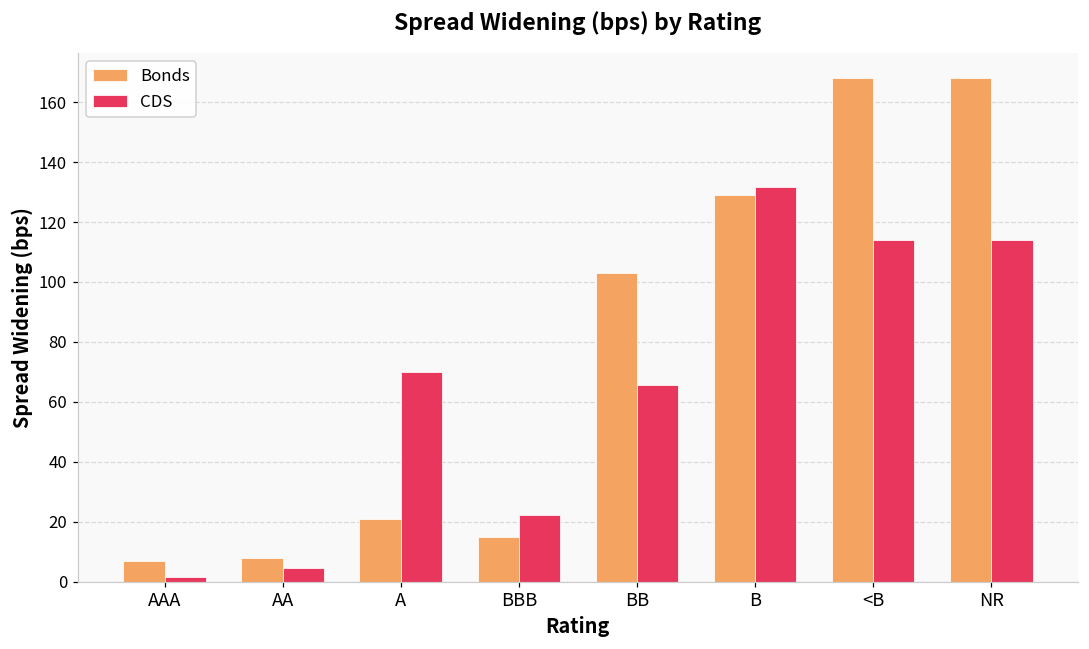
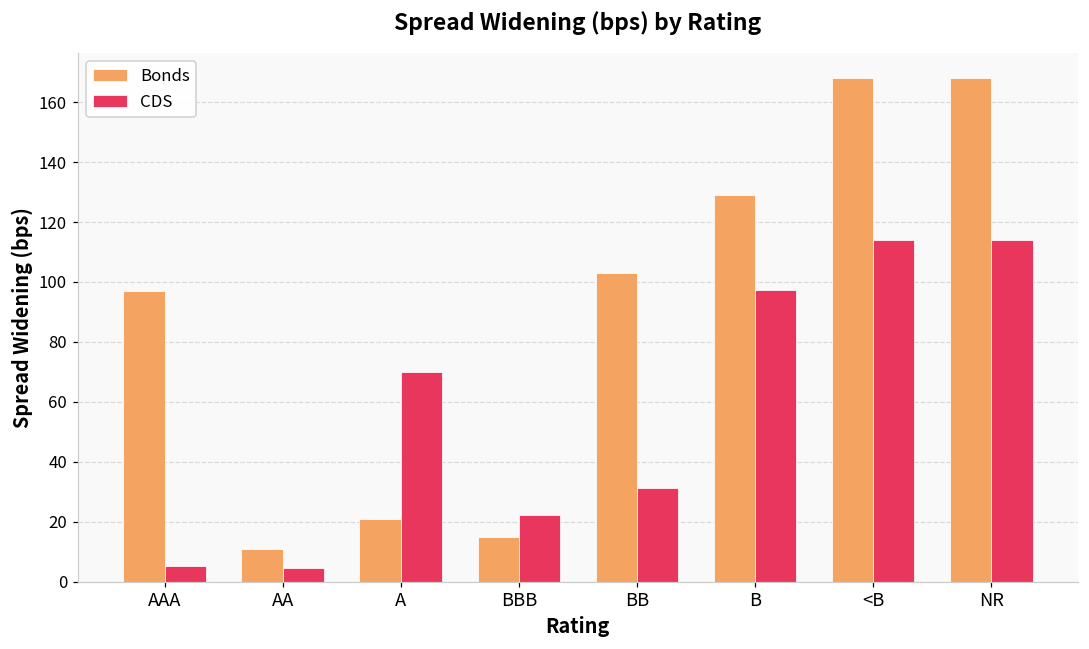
Bonds, AAA: 7 -> 97
CDS, AAA: 2 -> 5
Bonds, AA: 8 -> 11
CDS, BB: 66 -> 31
CDS, B: 132 -> 97
